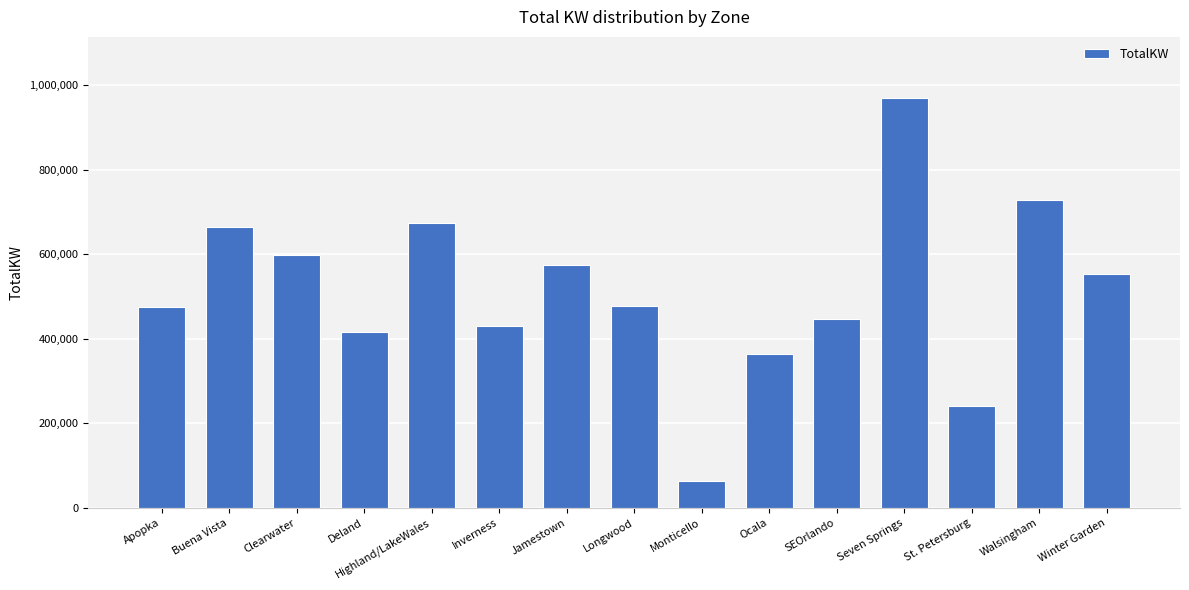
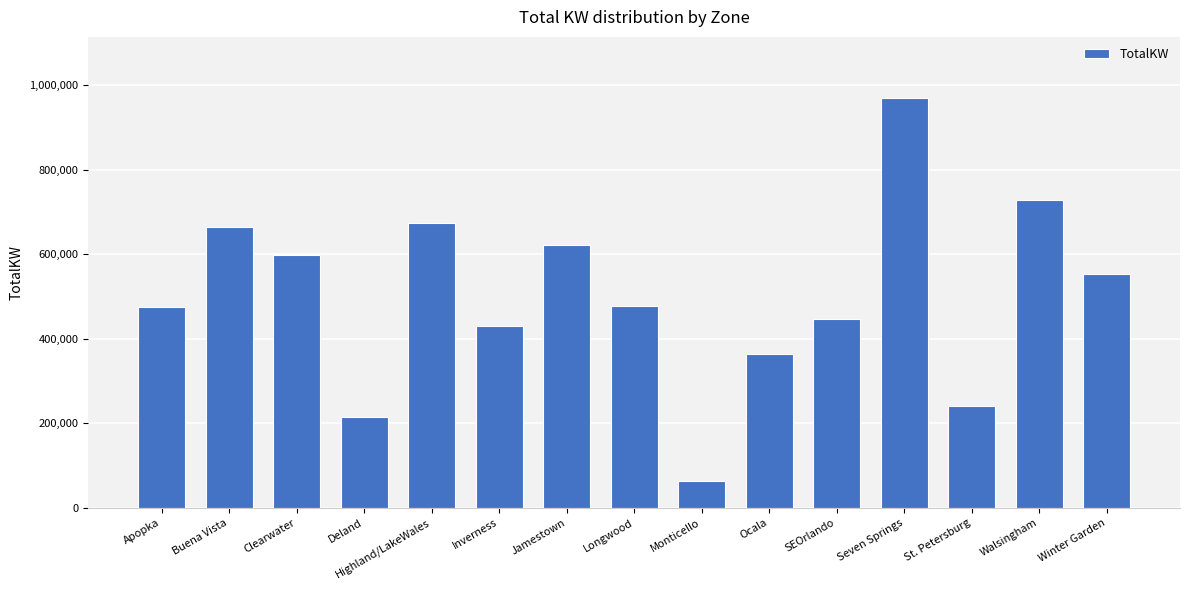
Deland: 420,000 -> 210,000
Jamestown: 570,000 -> 620,000
